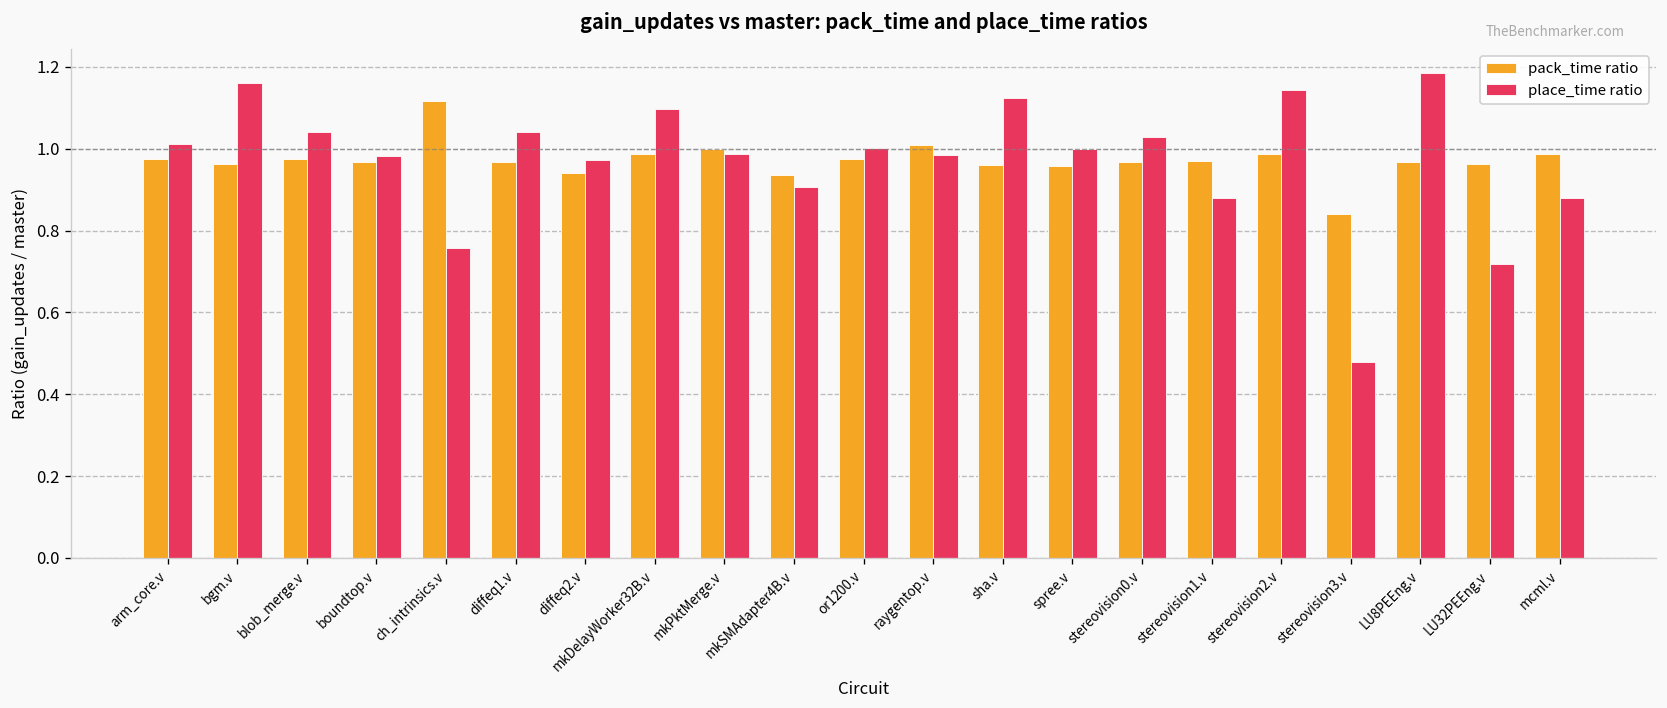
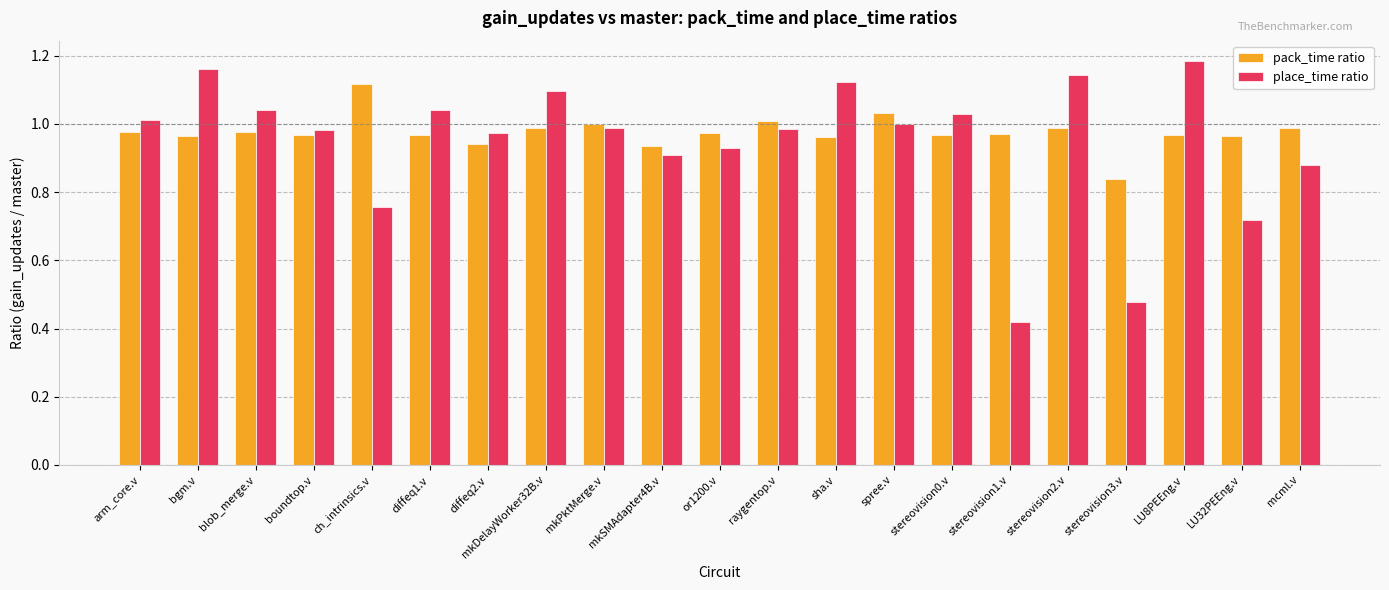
place_time ratio, or1200.v: 1.00 -> 0.93
pack_time ratio, spree.v: 0.96 -> 1.03
place_time ratio, stereovision1.v: 0.88 -> 0.42
